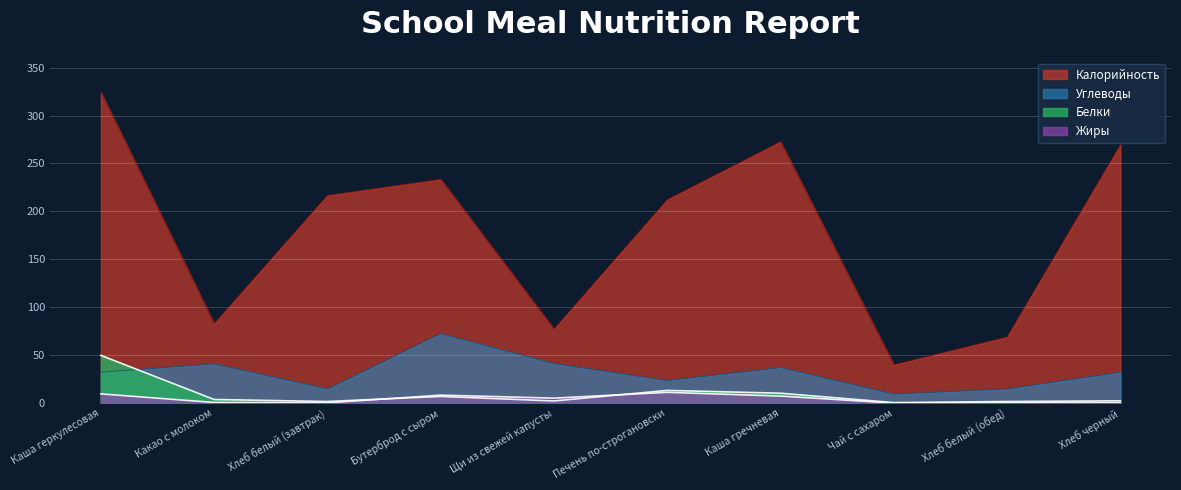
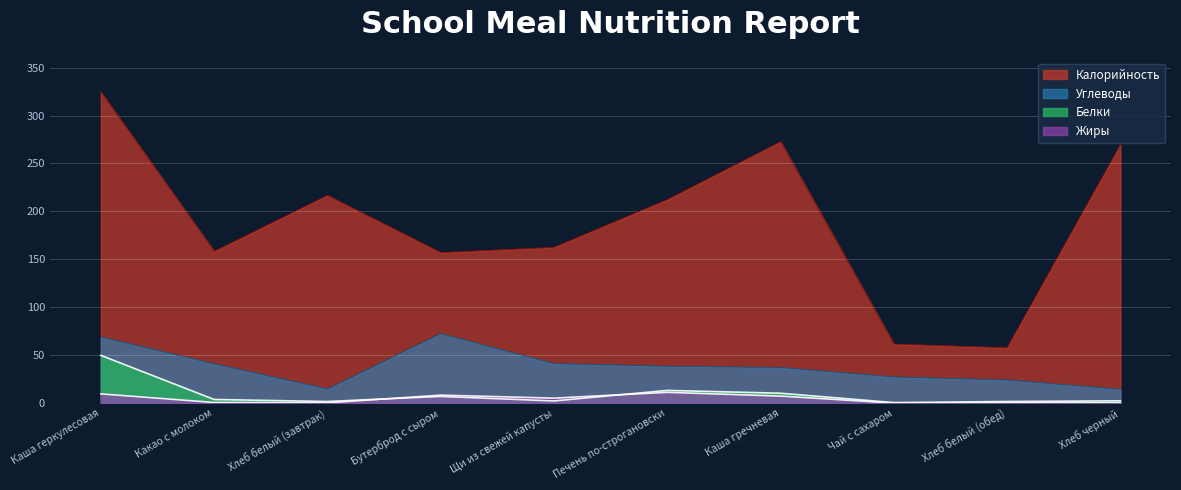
Углеводы, Каша геркулесовая: 30 -> 70
Калорийность, Какао с молоком: 80 -> 160
Калорийность, Бутерброд с сыром: 230 -> 160
Калорийность, Щи из свежей капусты: 80 -> 160
Углеводы, Печень по-строгановски: 20 -> 40
Калорийность, Чай с сахаром: 40 -> 60
Углеводы, Чай с сахаром: 10 -> 30
Калорийность, Хлеб белый (обед): 70 -> 60
Углеводы, Хлеб белый (обед): 10 -> 20
Углеводы, Хлеб черный: 30 -> 10
